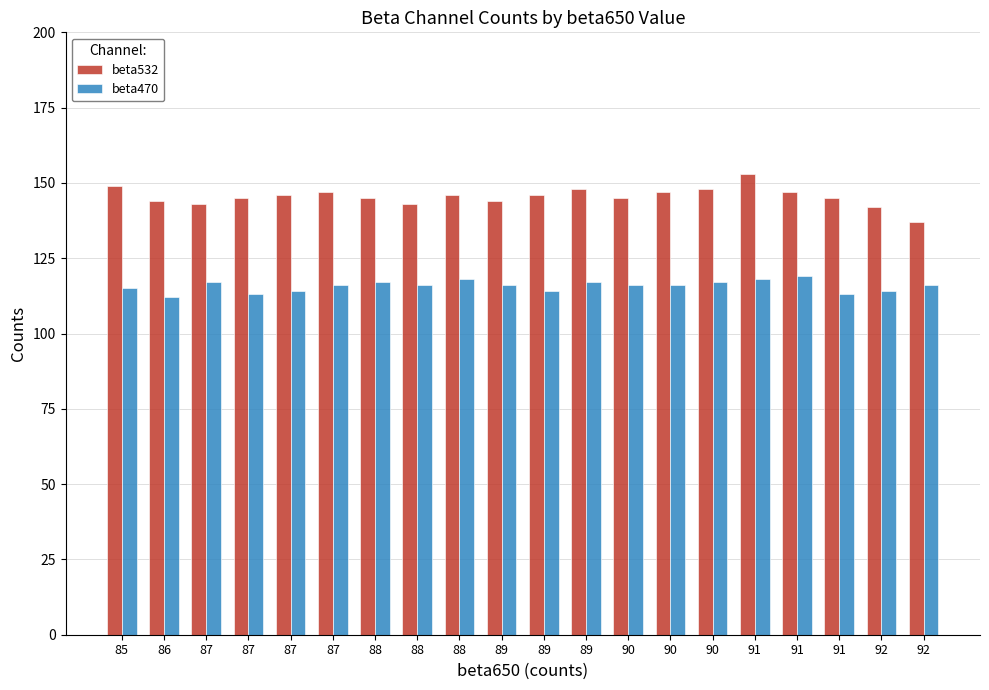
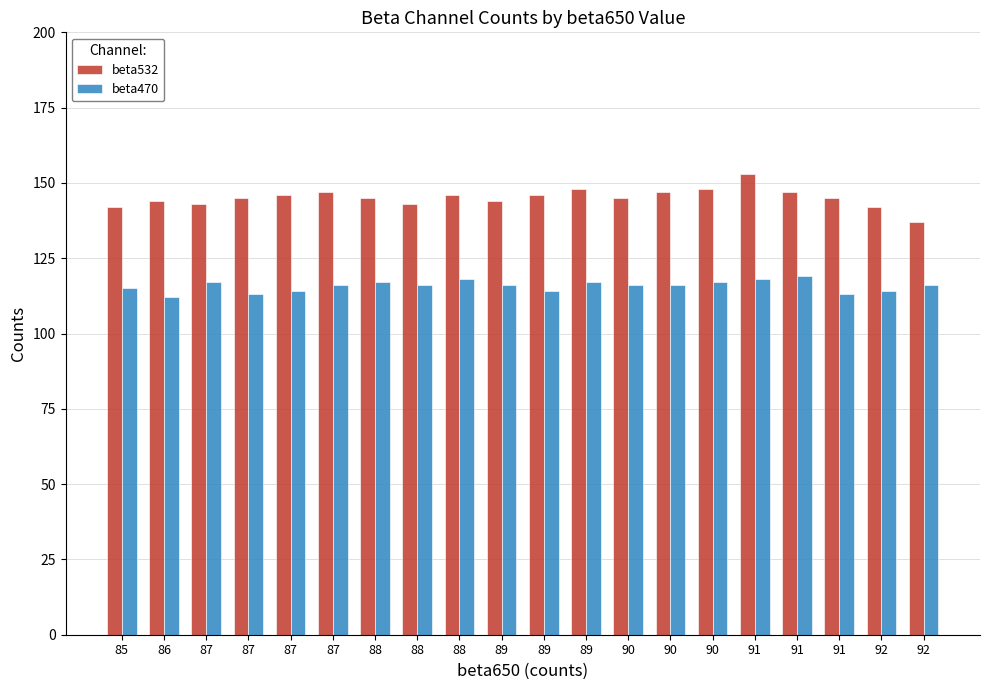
beta532, 85: 149 -> 142
